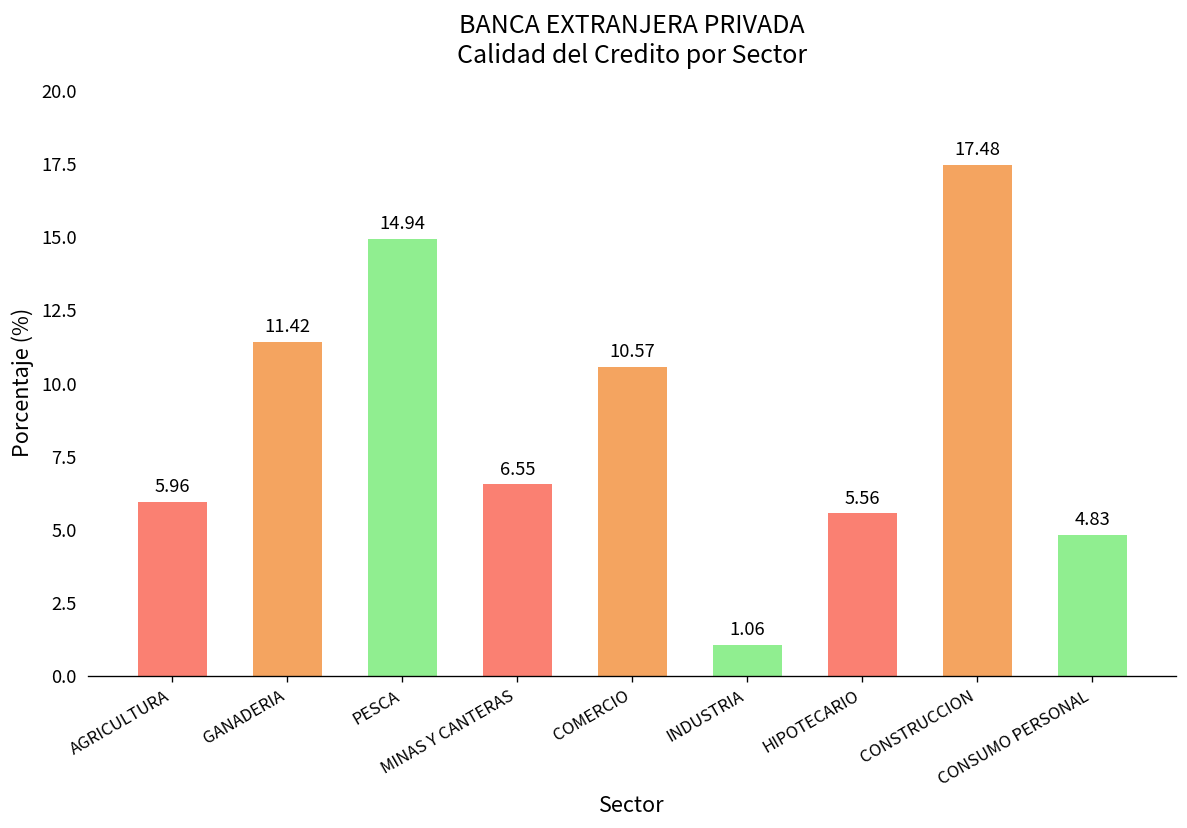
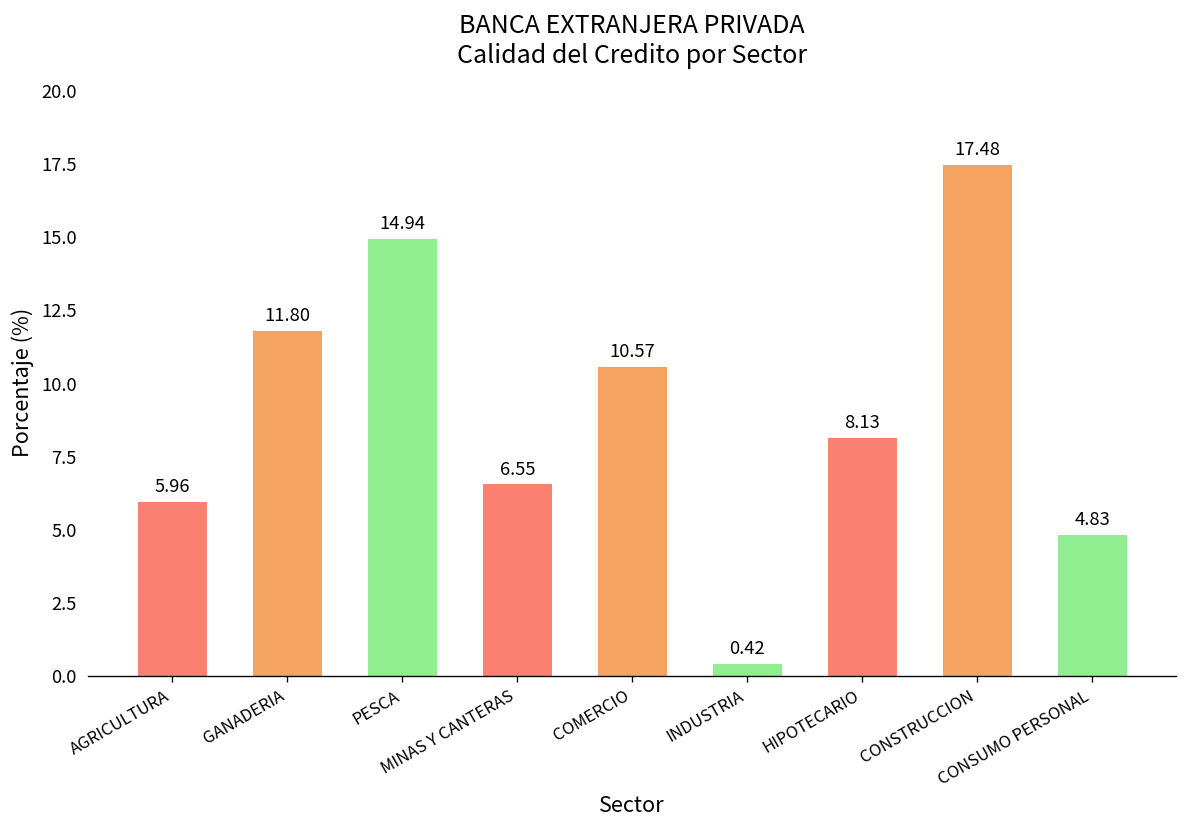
GANADERIA: 11.42 -> 11.80
INDUSTRIA: 1.06 -> 0.42
HIPOTECARIO: 5.56 -> 8.13
